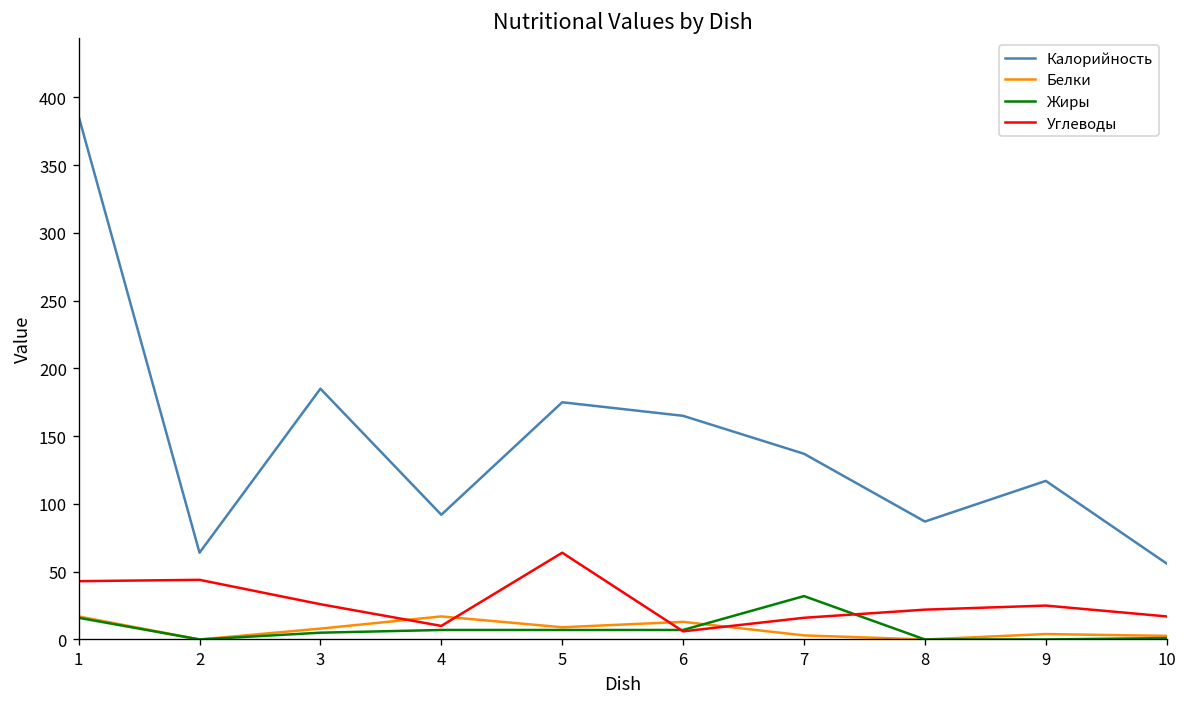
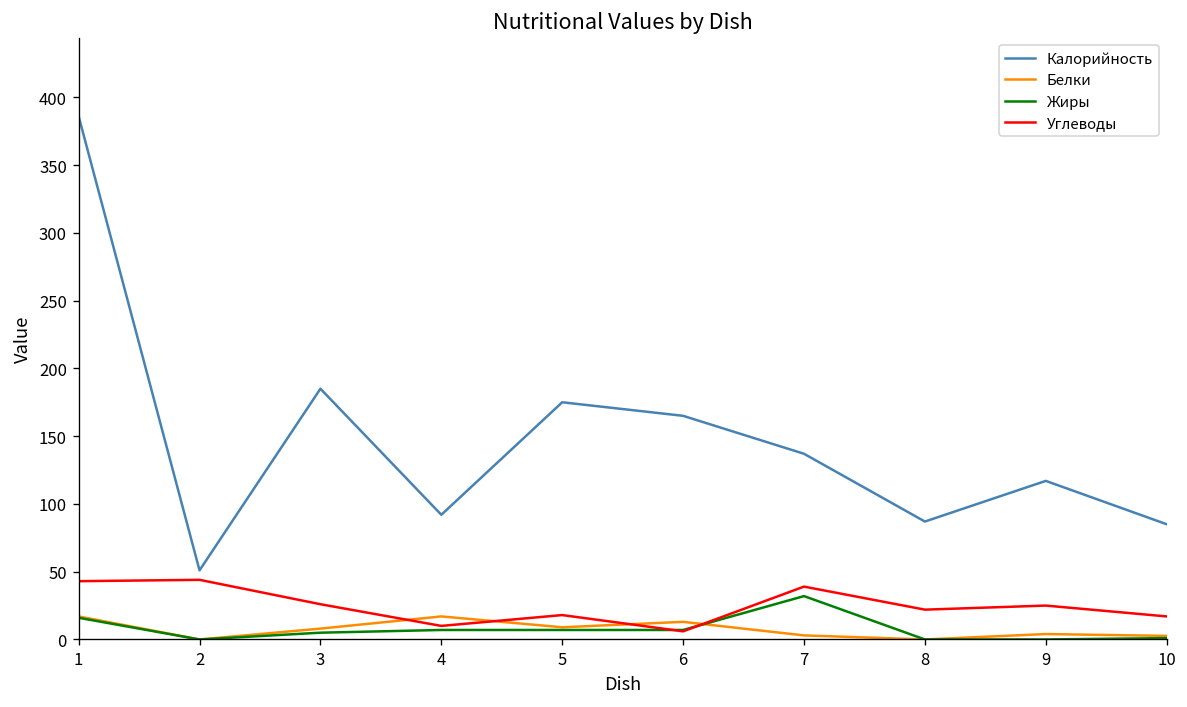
Калорийность, 2: 64 -> 51
Углеводы, 5: 64 -> 18
Углеводы, 7: 16 -> 39
Калорийность, 10: 56 -> 85
